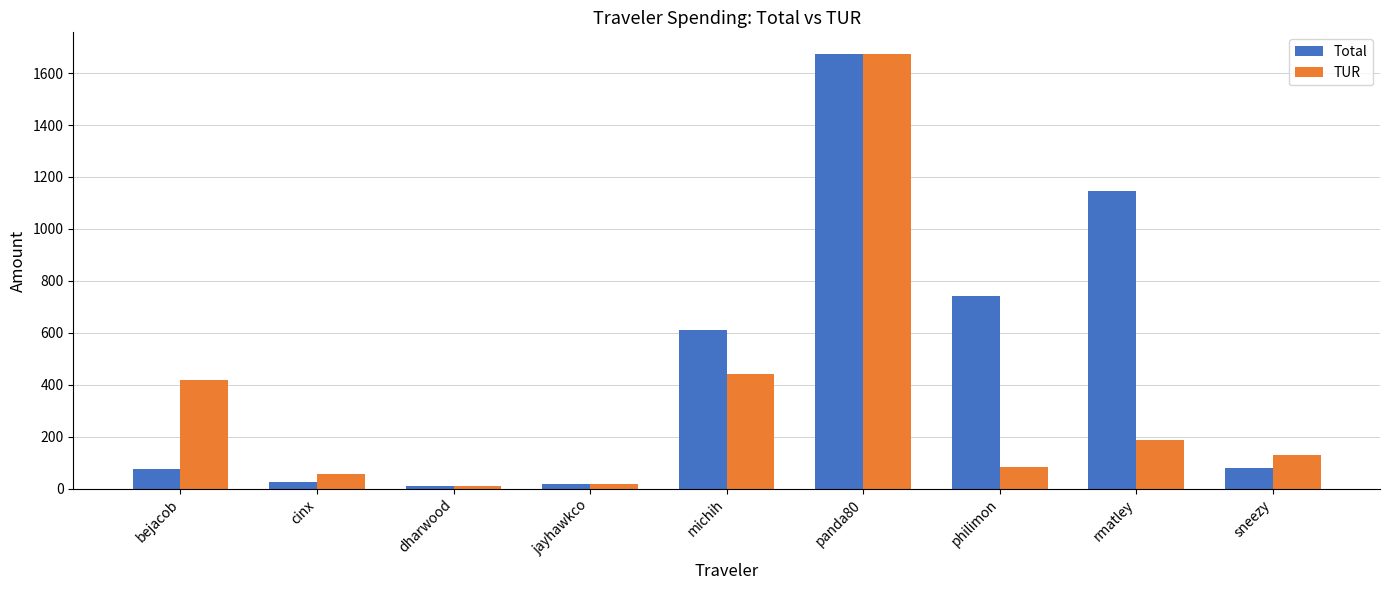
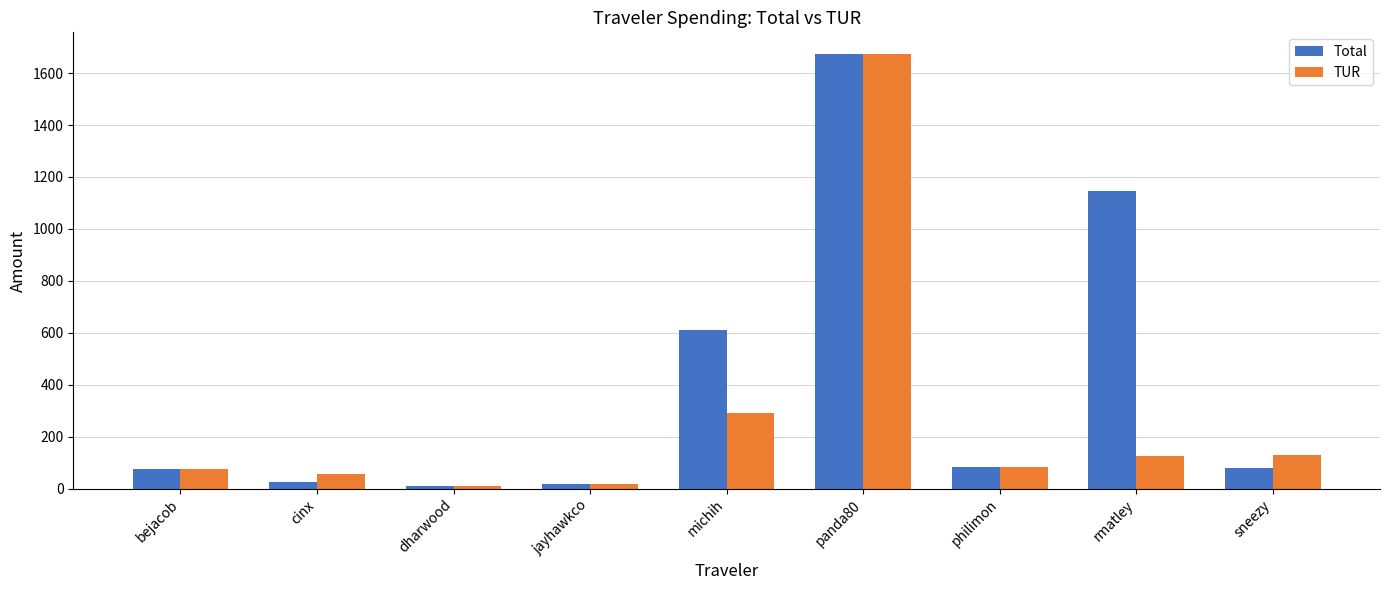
TUR, bejacob: 420 -> 80
TUR, michih: 440 -> 290
Total, philimon: 740 -> 80
TUR, rmatley: 190 -> 130
